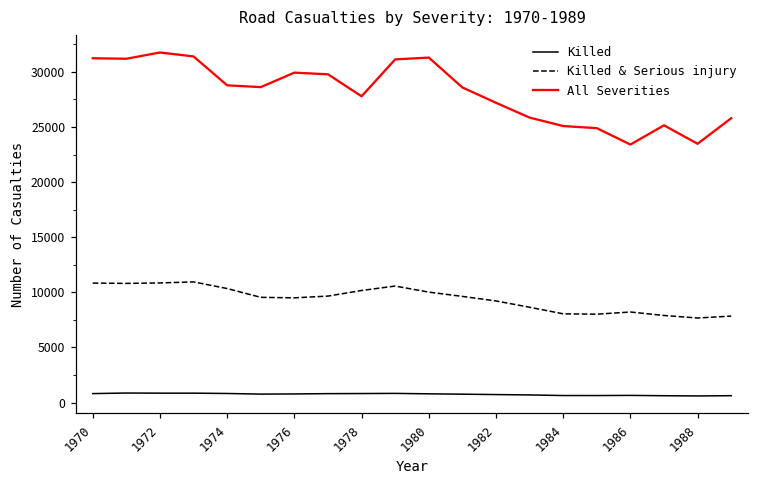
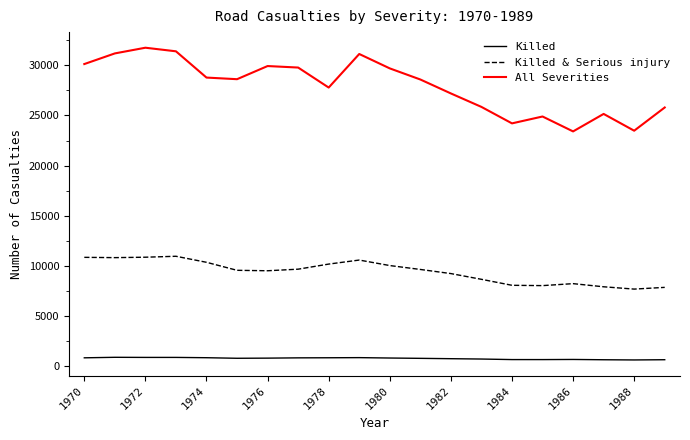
All Severities, 1970: 31200 -> 30100
All Severities, 1980: 31300 -> 29700
All Severities, 1984: 25100 -> 24200
